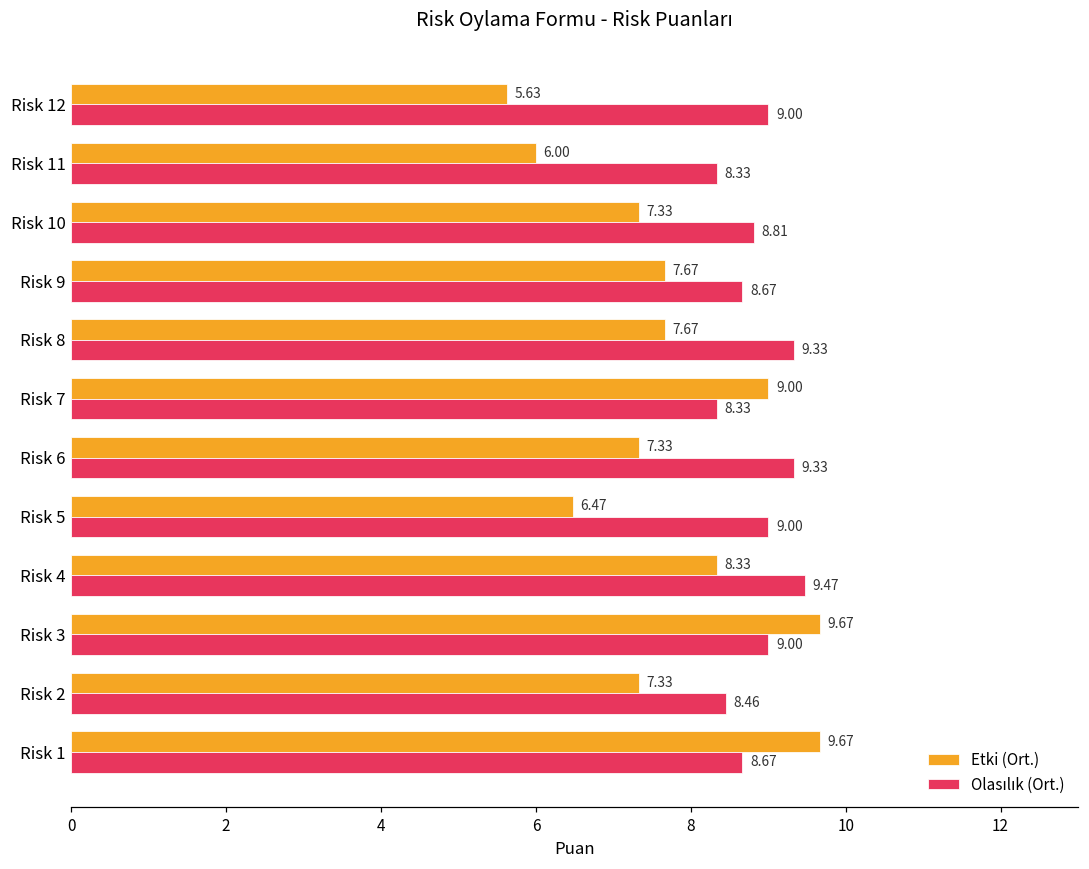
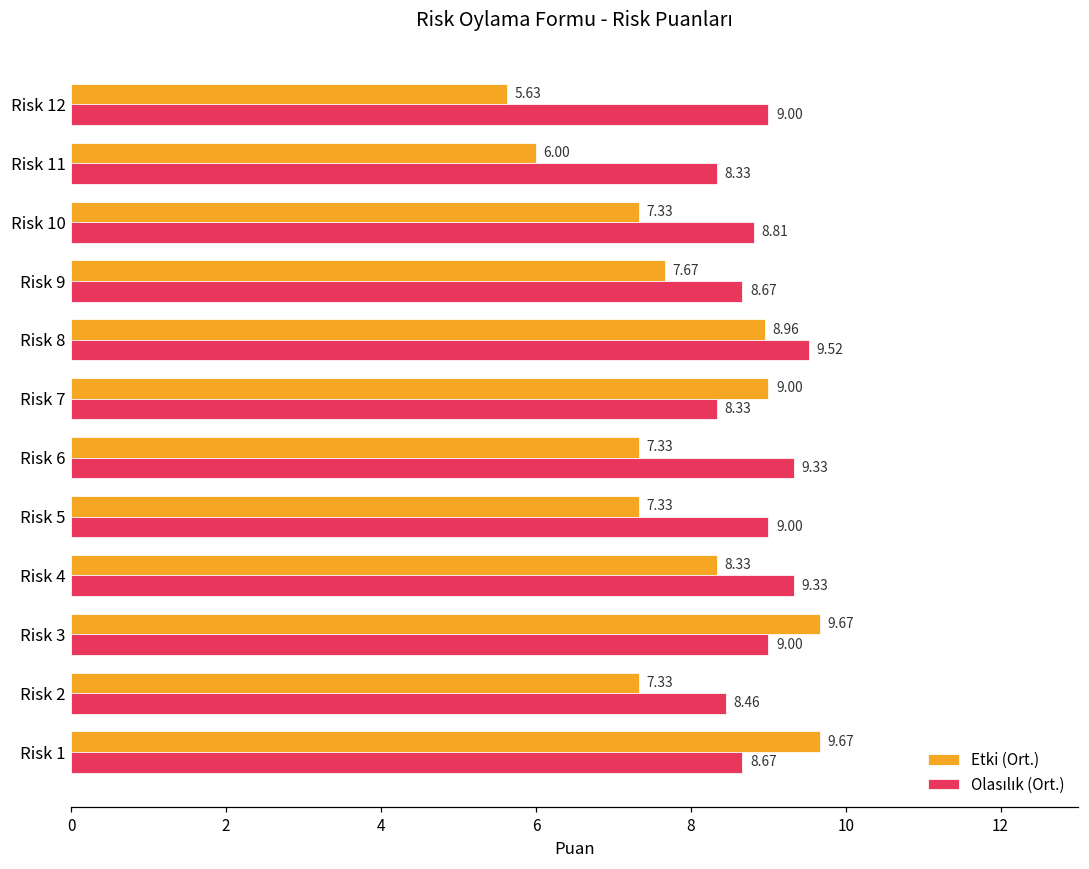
Etki (Ort.), Risk 8: 7.67 -> 8.96
Olasılık (Ort.), Risk 8: 9.33 -> 9.52
Etki (Ort.), Risk 5: 6.47 -> 7.33
Olasılık (Ort.), Risk 4: 9.47 -> 9.33
